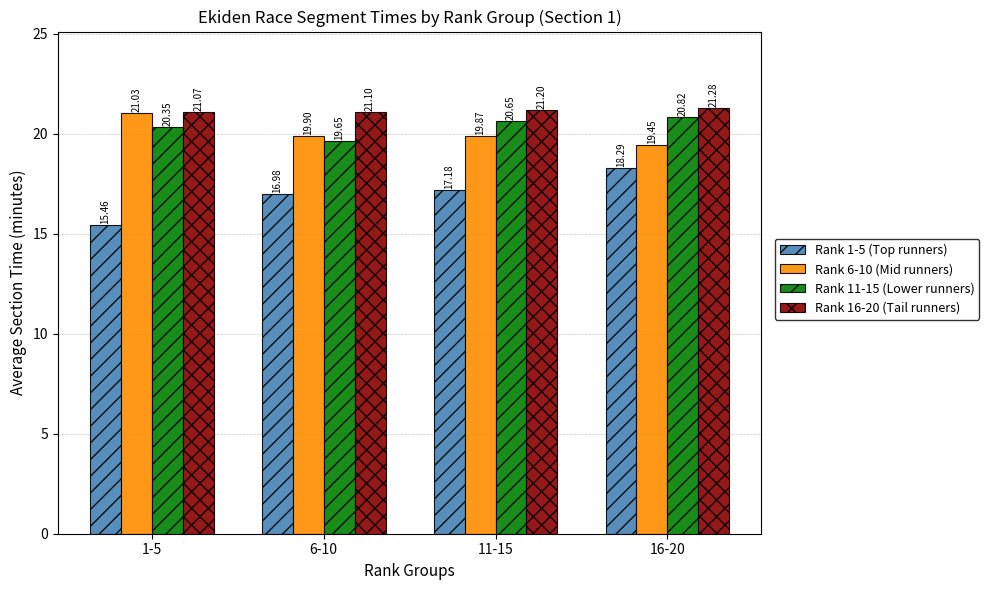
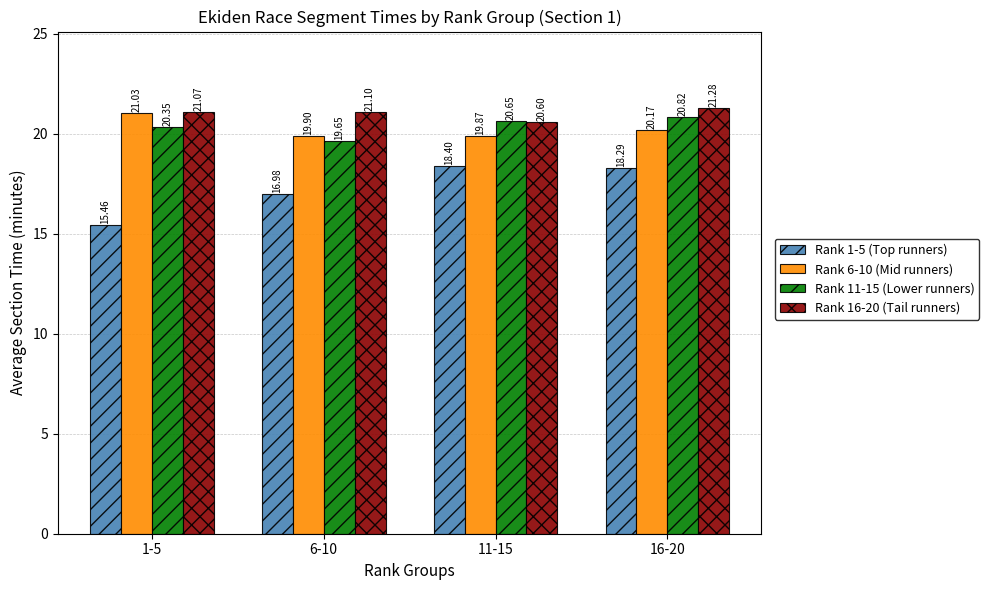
Rank 1-5 (Top runners), 11-15: 17.18 -> 18.40
Rank 16-20 (Tail runners), 11-15: 21.20 -> 20.60
Rank 6-10 (Mid runners), 16-20: 19.45 -> 20.17
